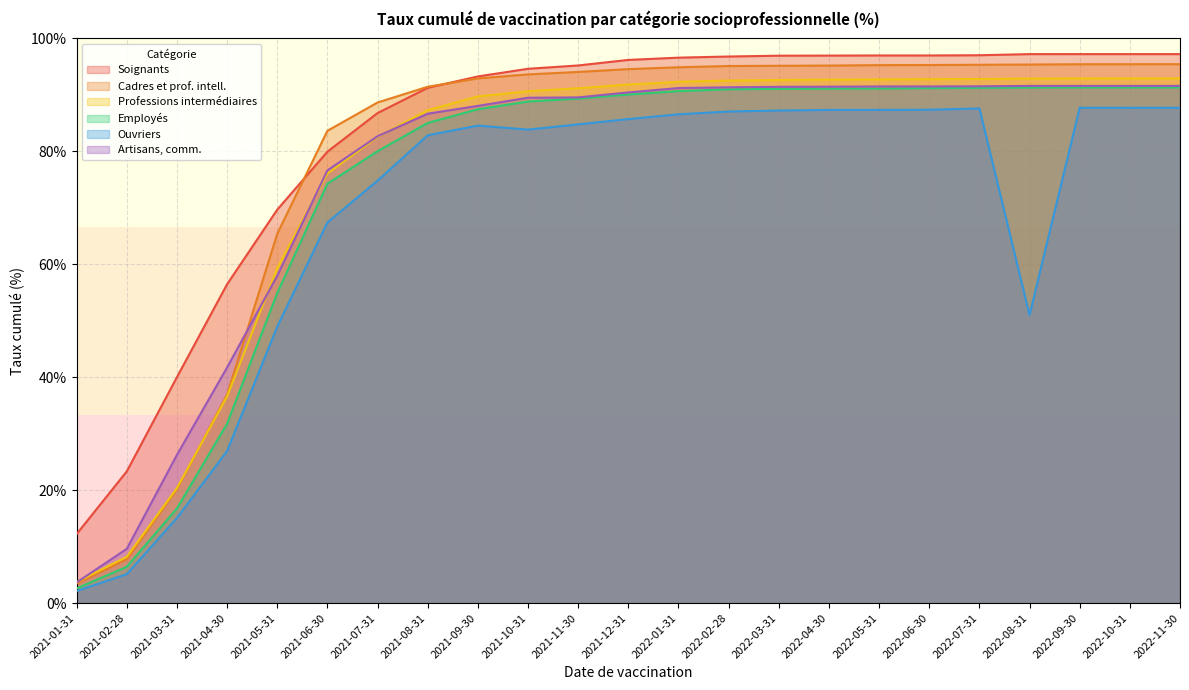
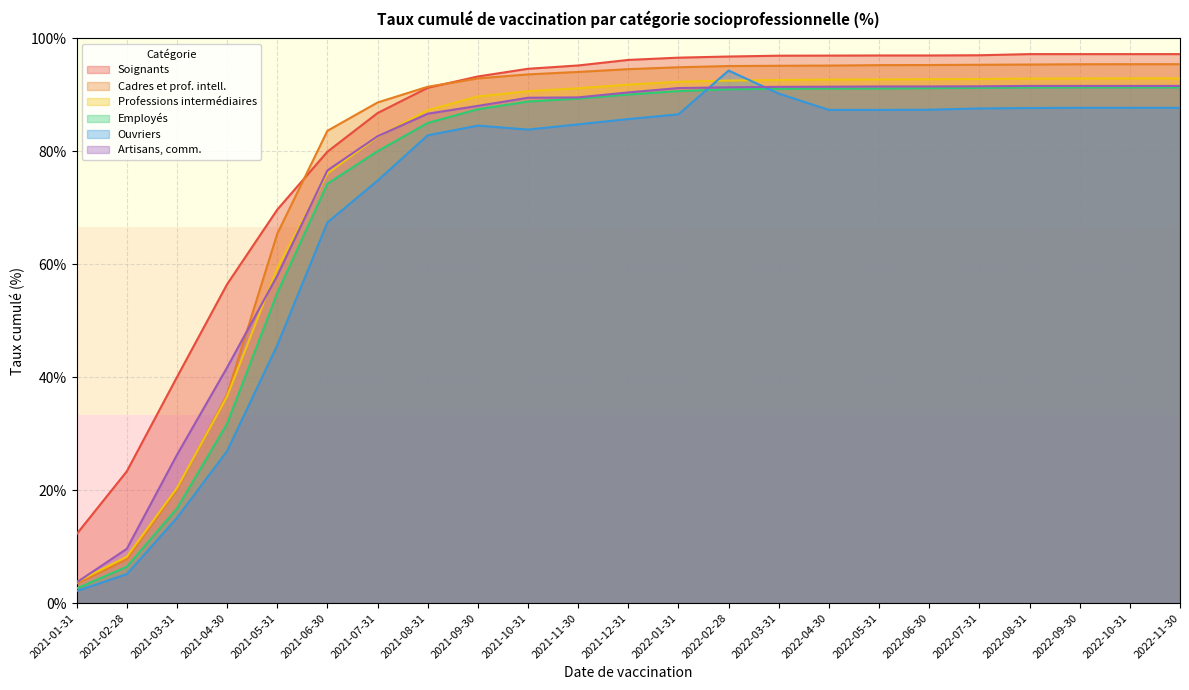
Ouvriers, 2021-05-31: 49% -> 46%
Ouvriers, 2022-02-28: 87% -> 94%
Ouvriers, 2022-03-31: 87% -> 90%
Ouvriers, 2022-08-31: 51% -> 88%
